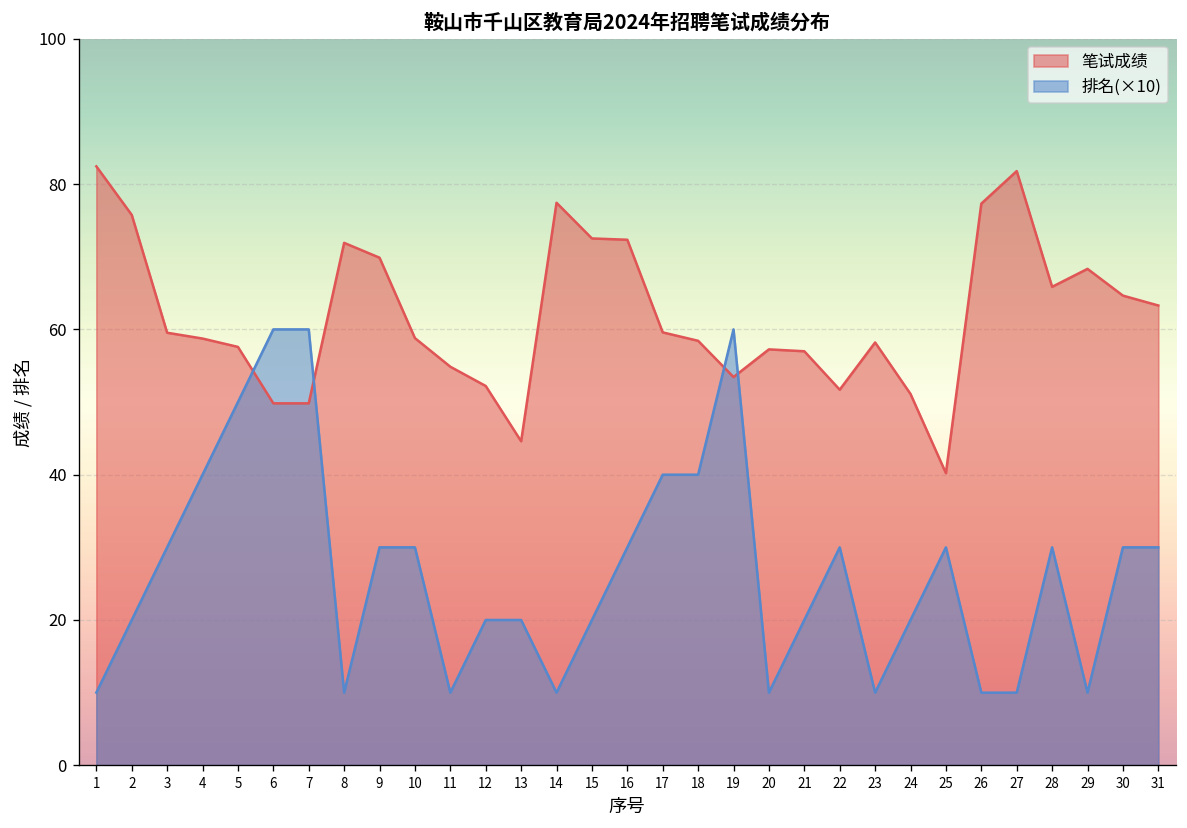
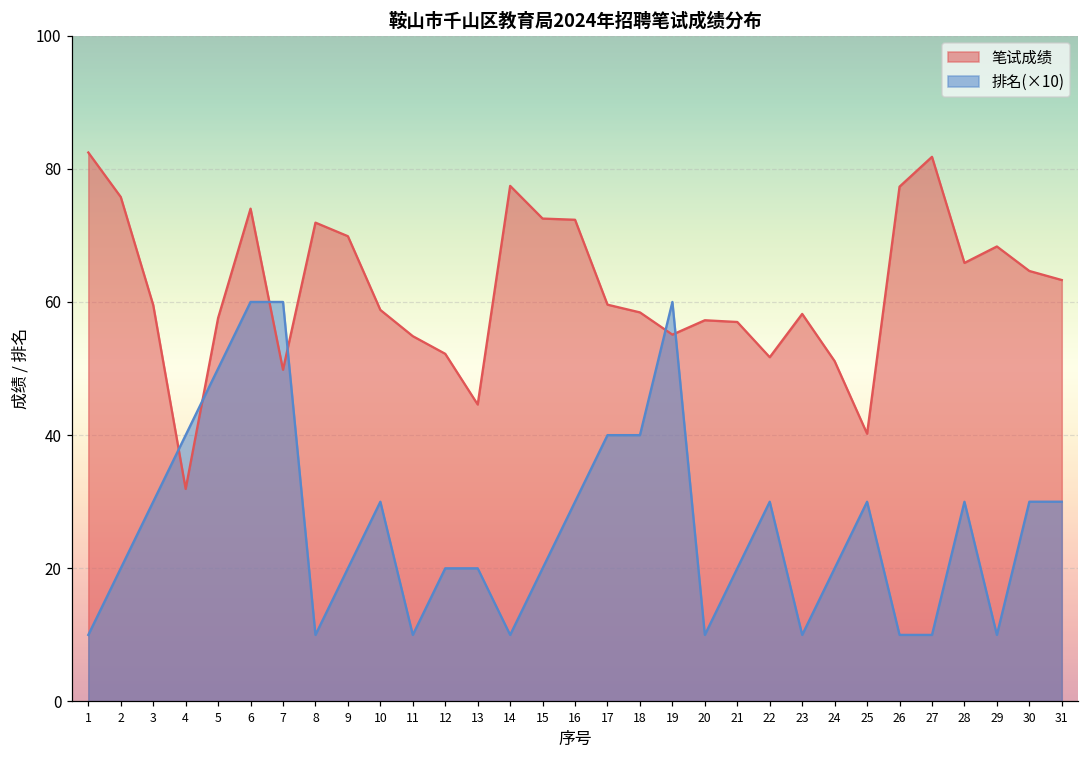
笔试成绩, 4: 59 -> 32
笔试成绩, 6: 50 -> 74
排名(×10), 9: 30 -> 20
笔试成绩, 19: 53 -> 55
